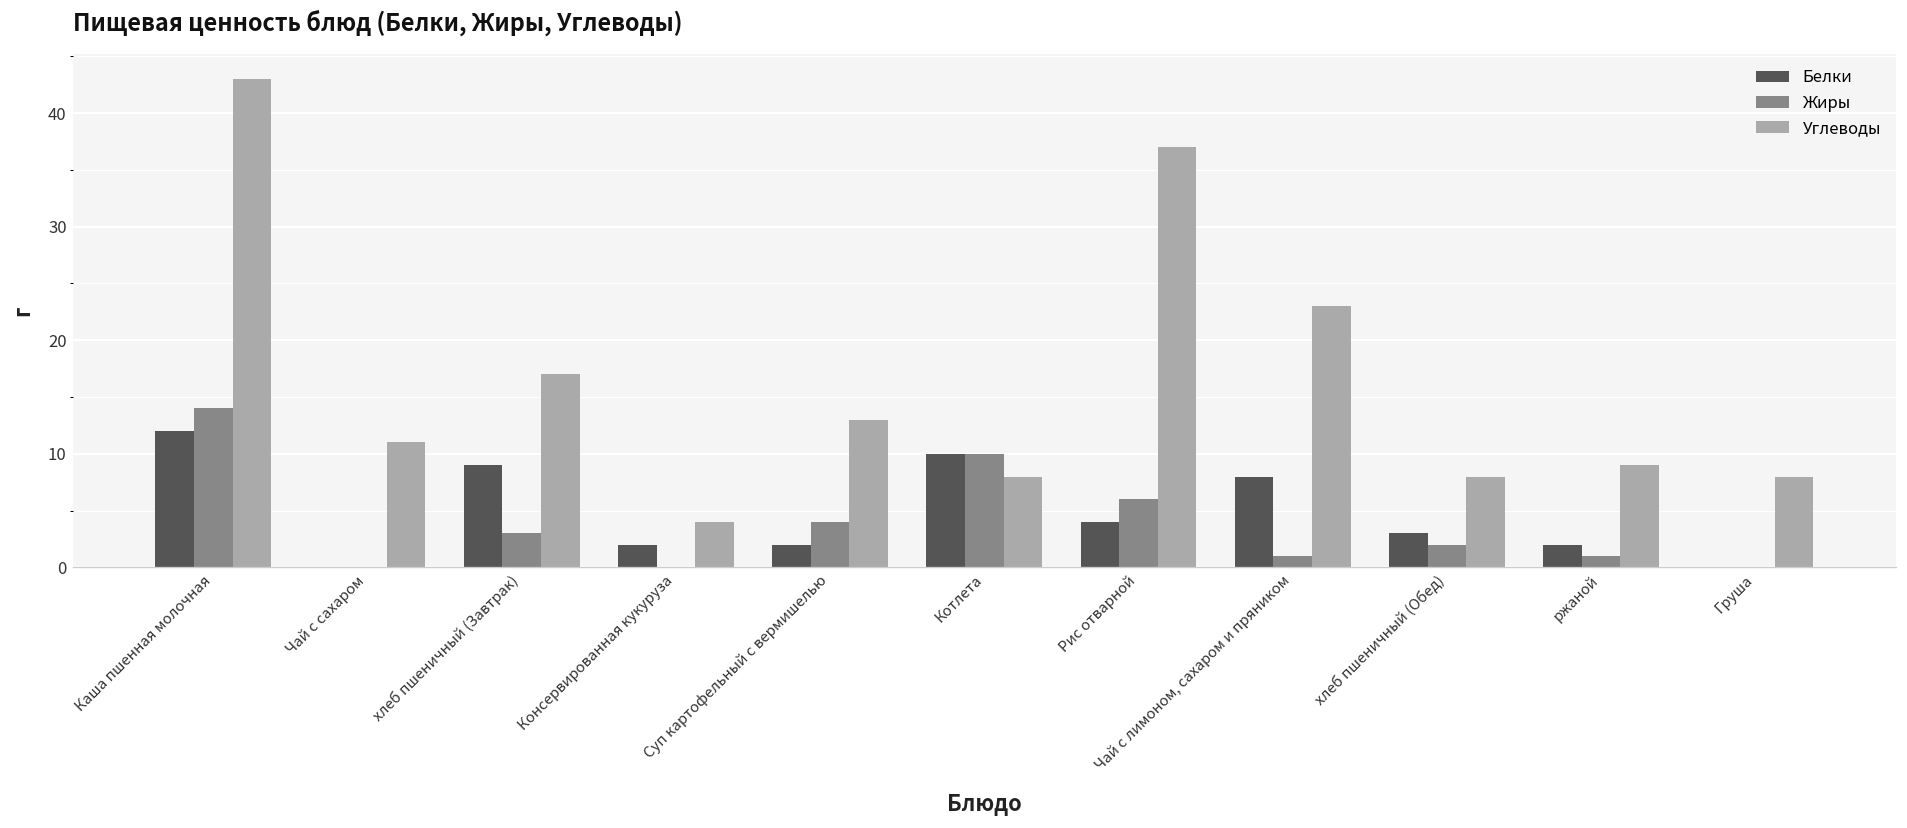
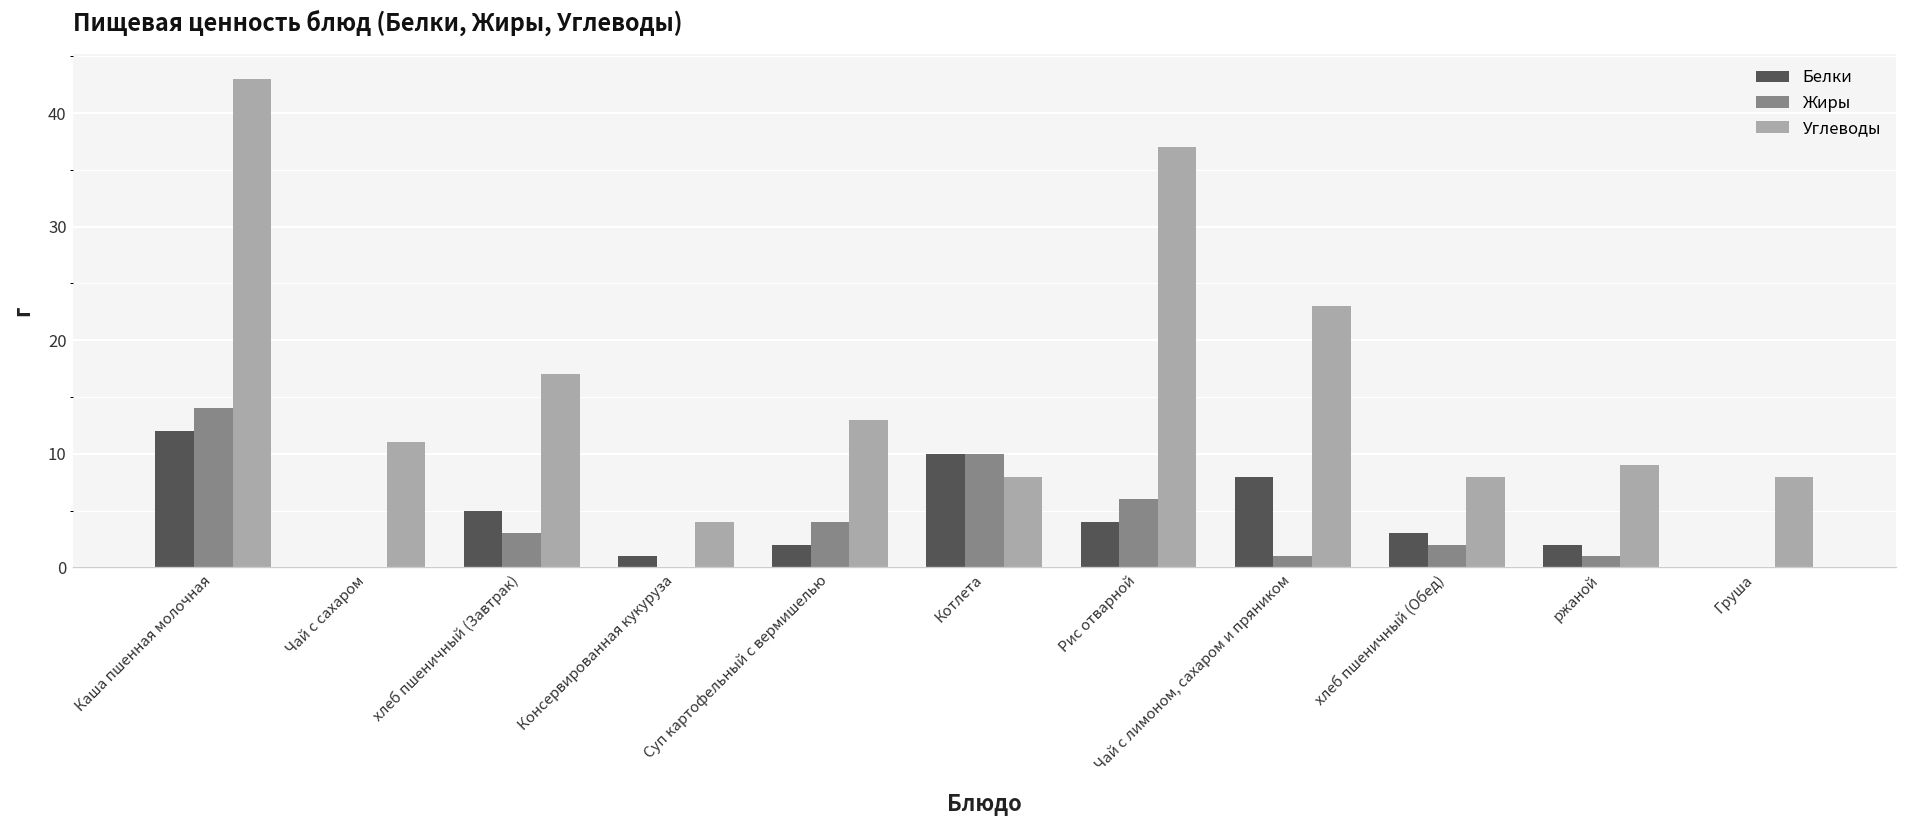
Белки, хлеб пшеничный (Завтрак): 9 -> 5
Белки, Консервированная кукуруза: 2 -> 1
